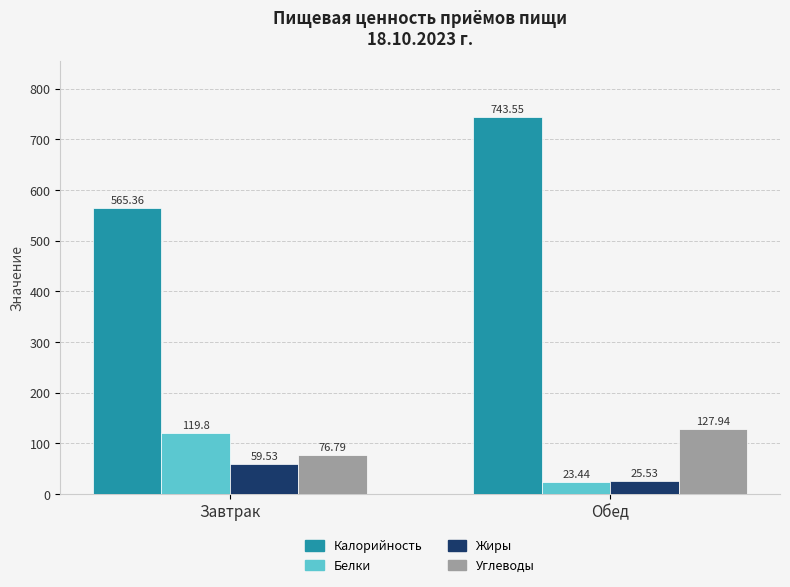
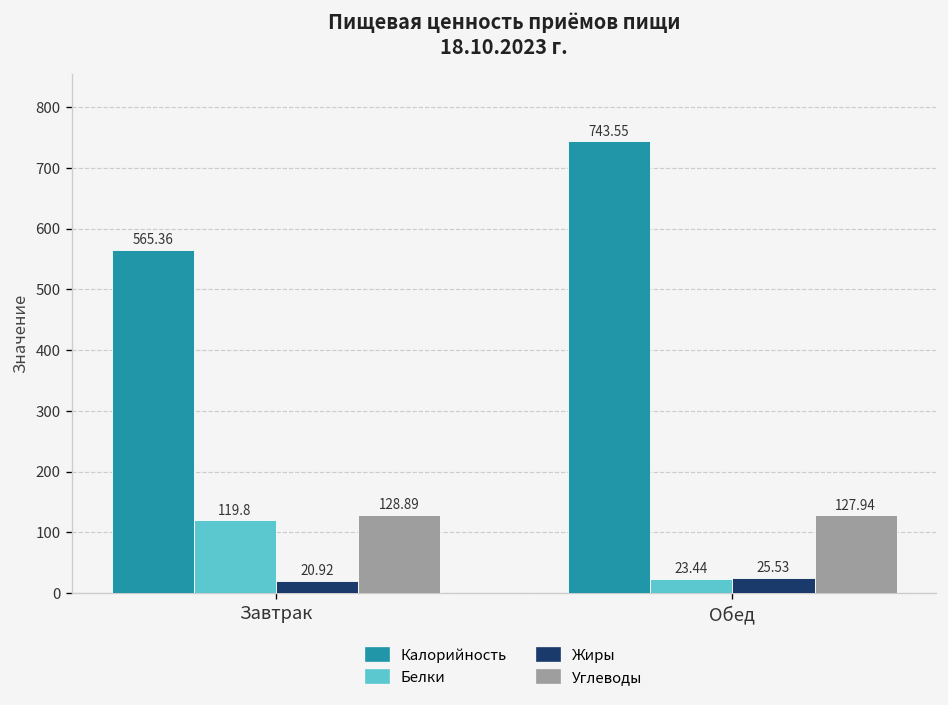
Жиры, Завтрак: 59.53 -> 20.92
Углеводы, Завтрак: 76.79 -> 128.89
